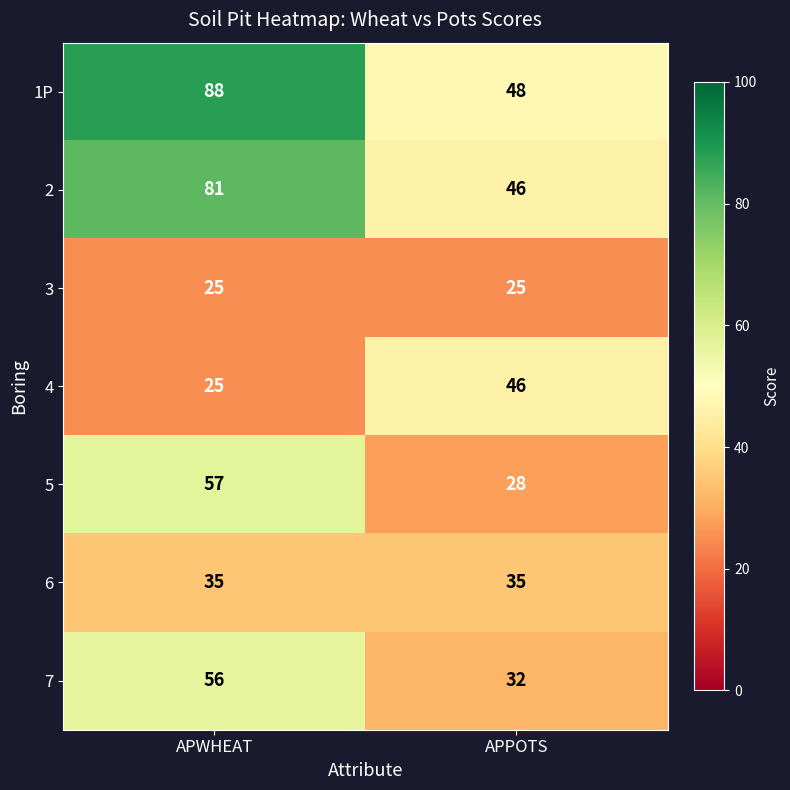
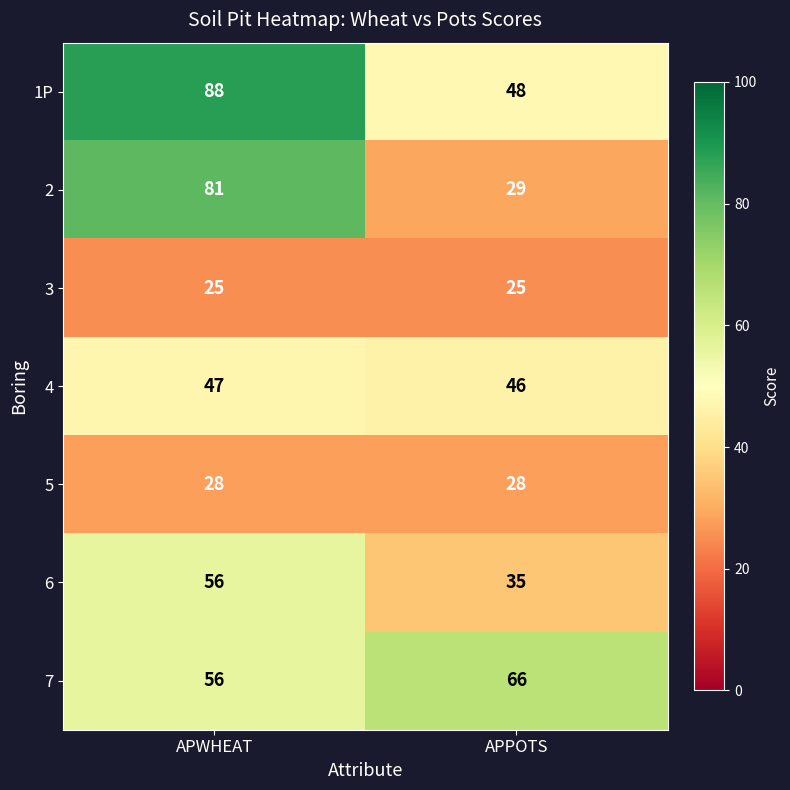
2, APPOTS: 46 -> 29
4, APWHEAT: 25 -> 47
5, APWHEAT: 57 -> 28
6, APWHEAT: 35 -> 56
7, APPOTS: 32 -> 66
